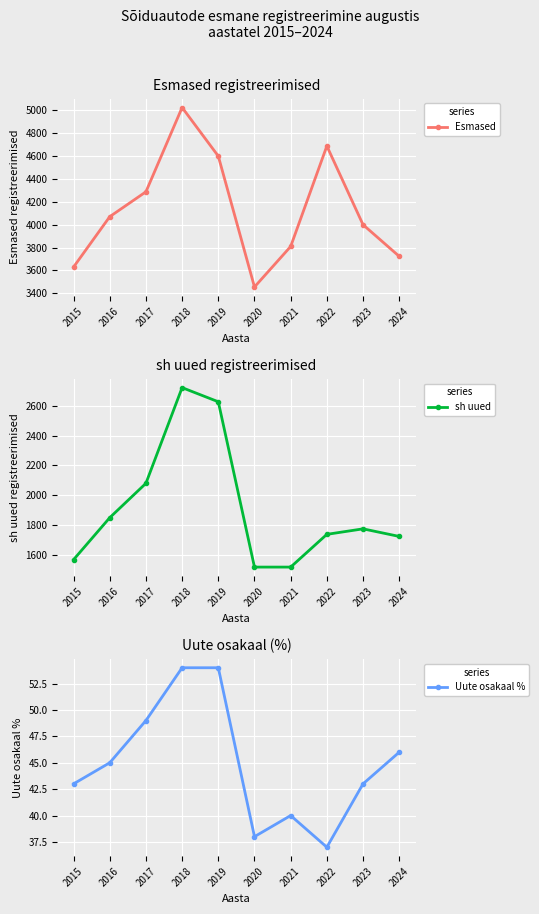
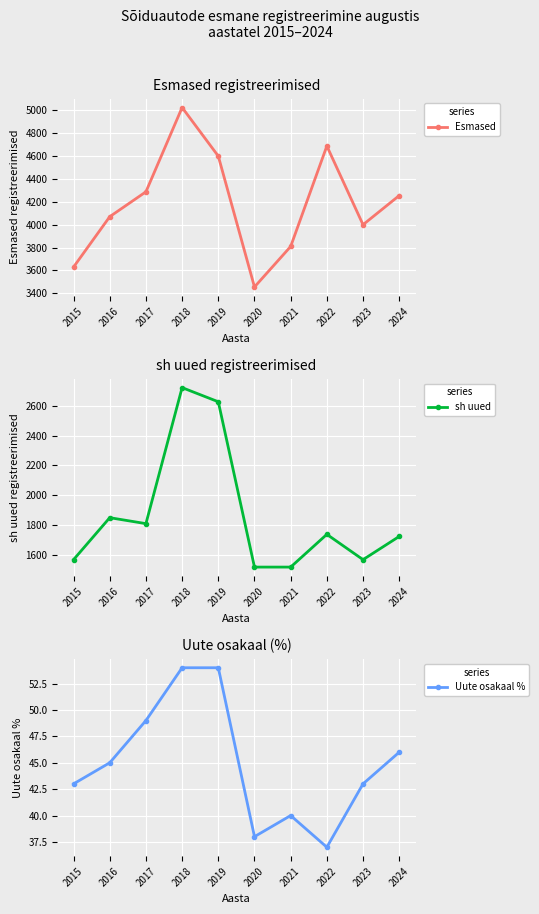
Esmased registreerimised, 2024: 3720 -> 4250
sh uued registreerimised, 2017: 2080 -> 1810
sh uued registreerimised, 2023: 1770 -> 1570
